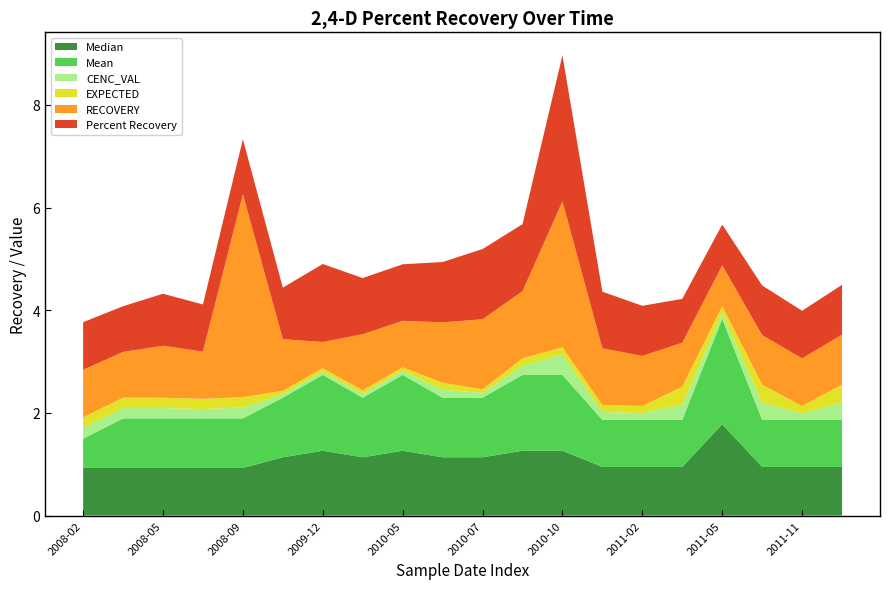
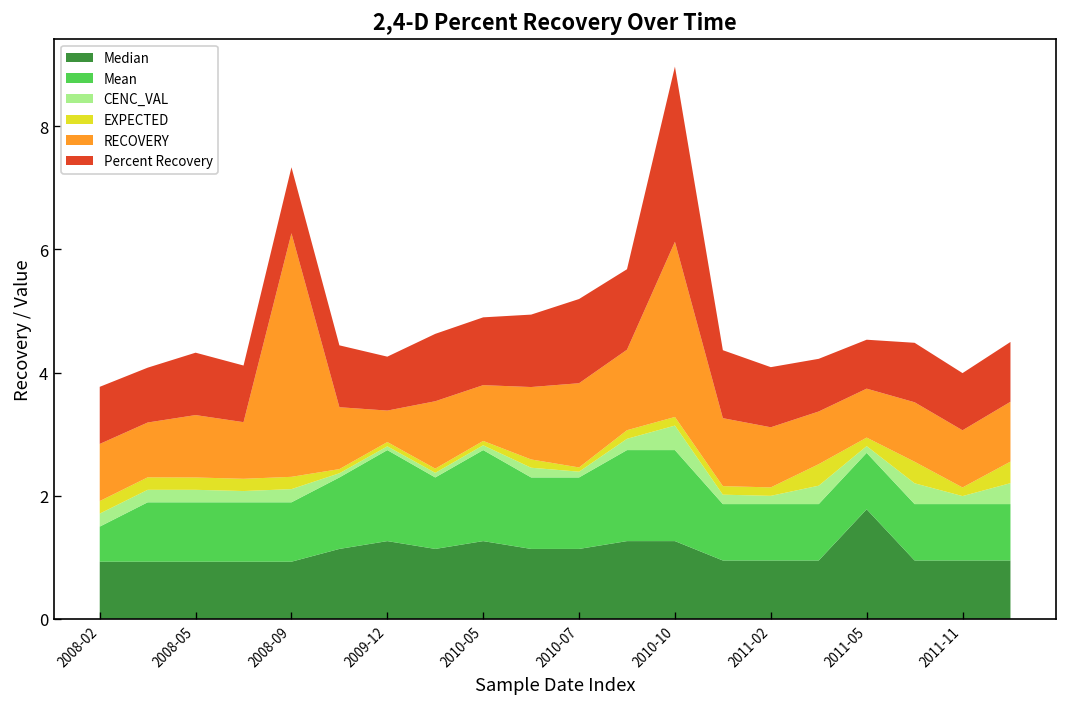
Percent Recovery, 2009-12: 1.5 -> 0.9
Mean, 2011-05: 2.1 -> 0.9
